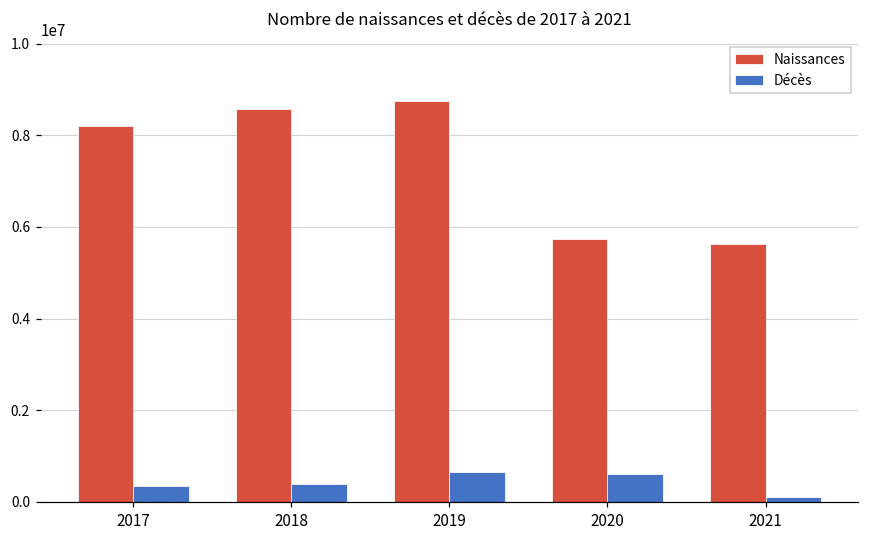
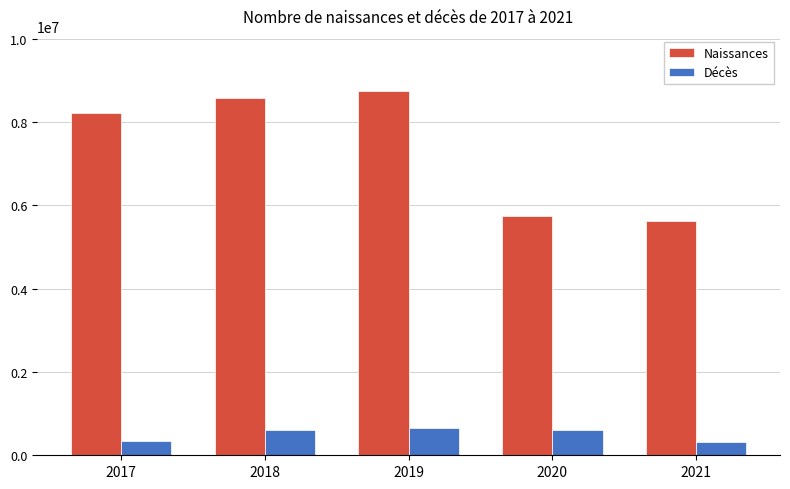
Décès, 2018: 400000 -> 600000
Décès, 2021: 100000 -> 300000
